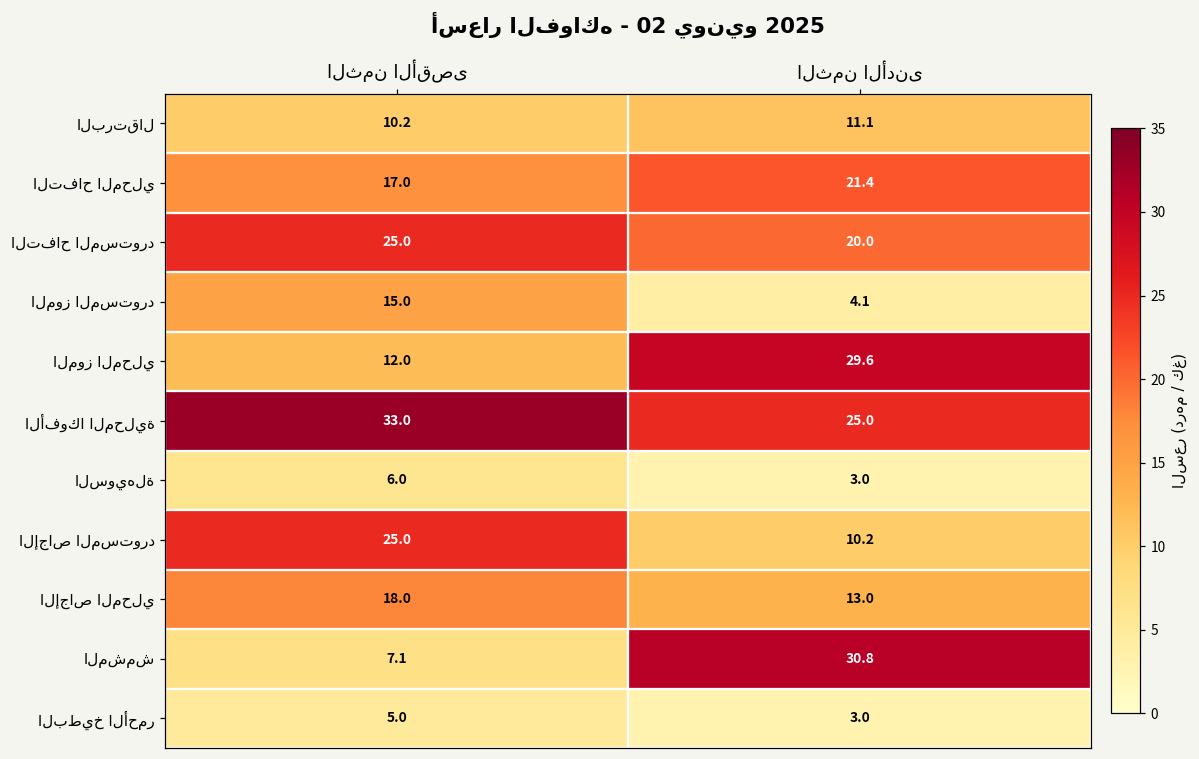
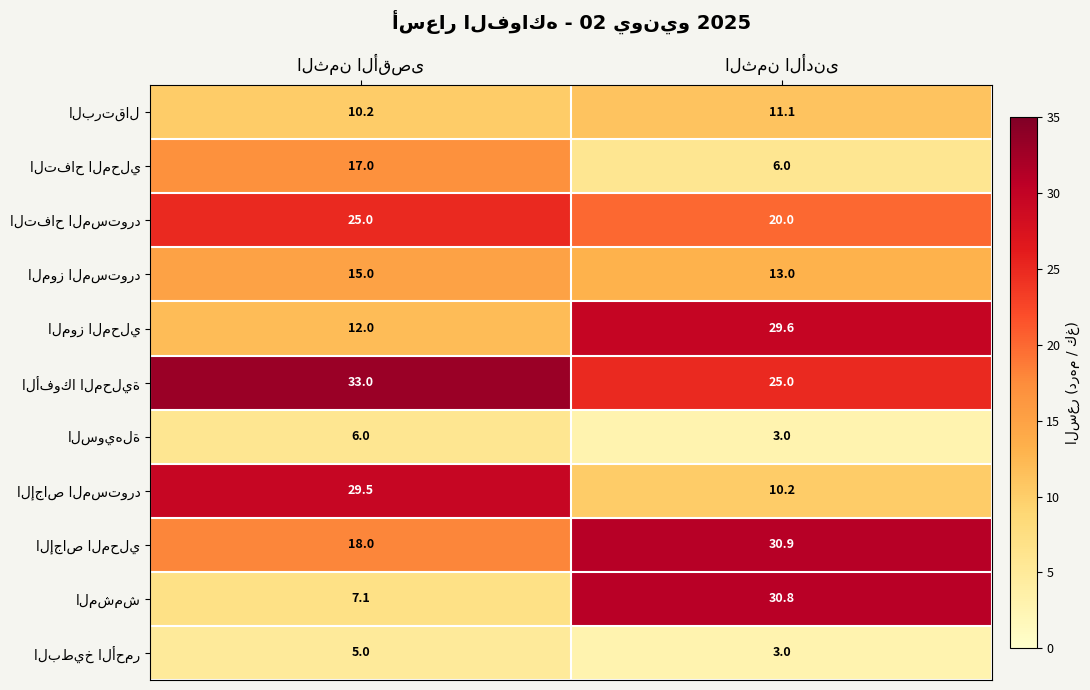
التفاح المحلي, الثمن الأدنى: 21.4 -> 6.0
الموز المستورد, الثمن الأدنى: 4.1 -> 13.0
الإجاص المستورد, الثمن الأقصى: 25.0 -> 29.5
الإجاص المحلي, الثمن الأدنى: 13.0 -> 30.9
